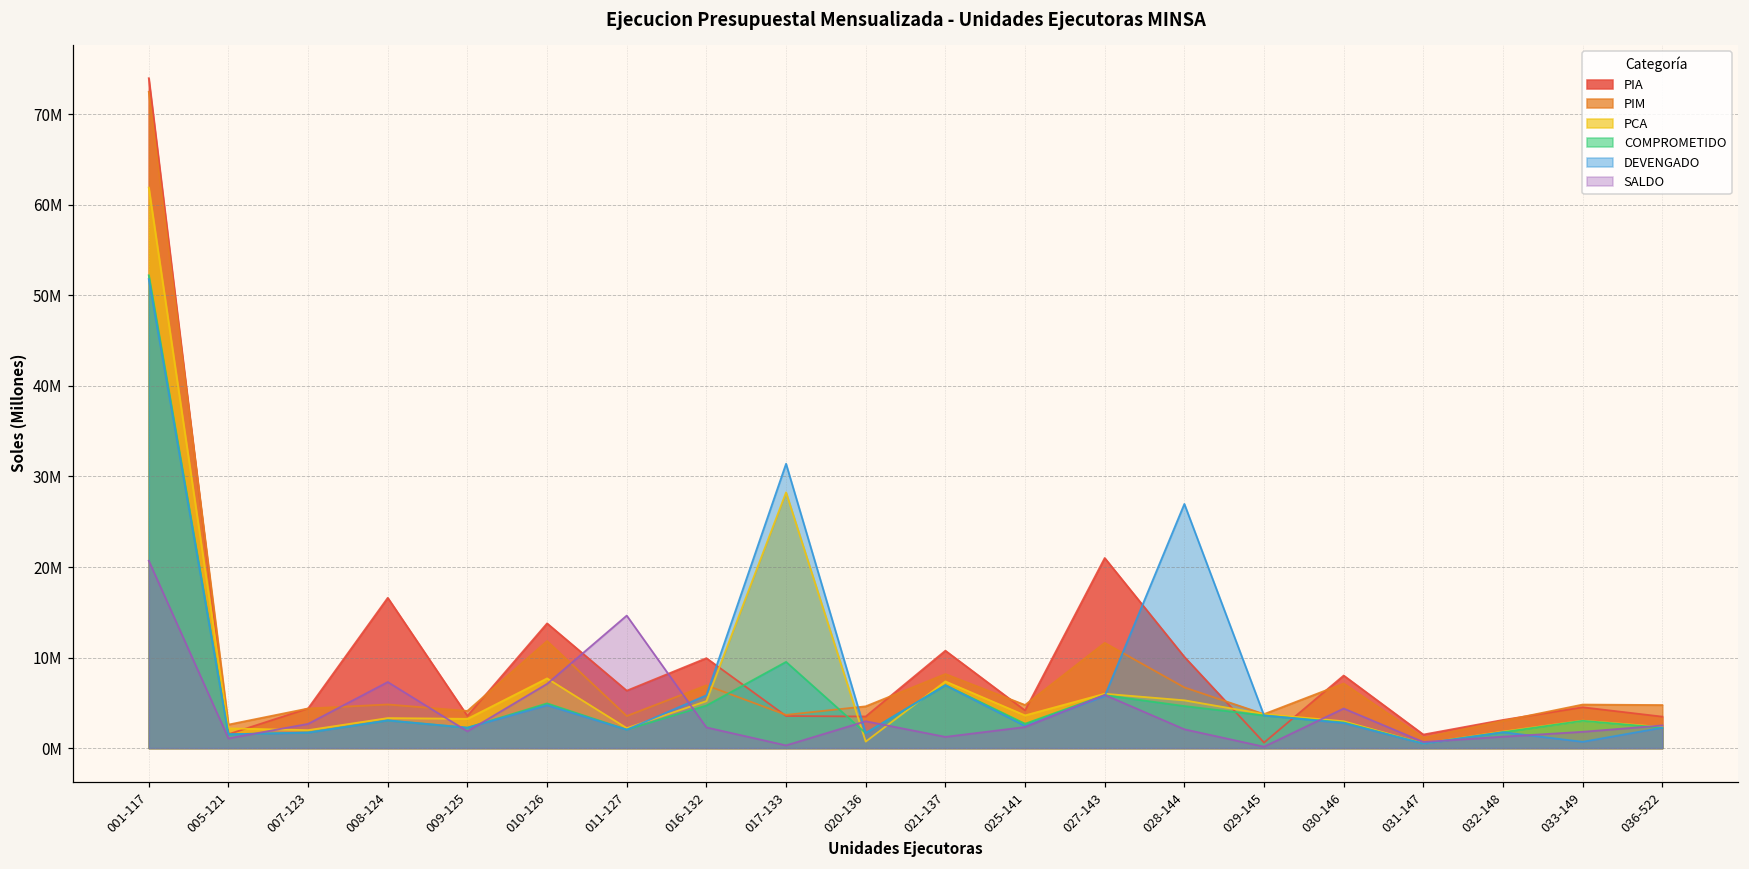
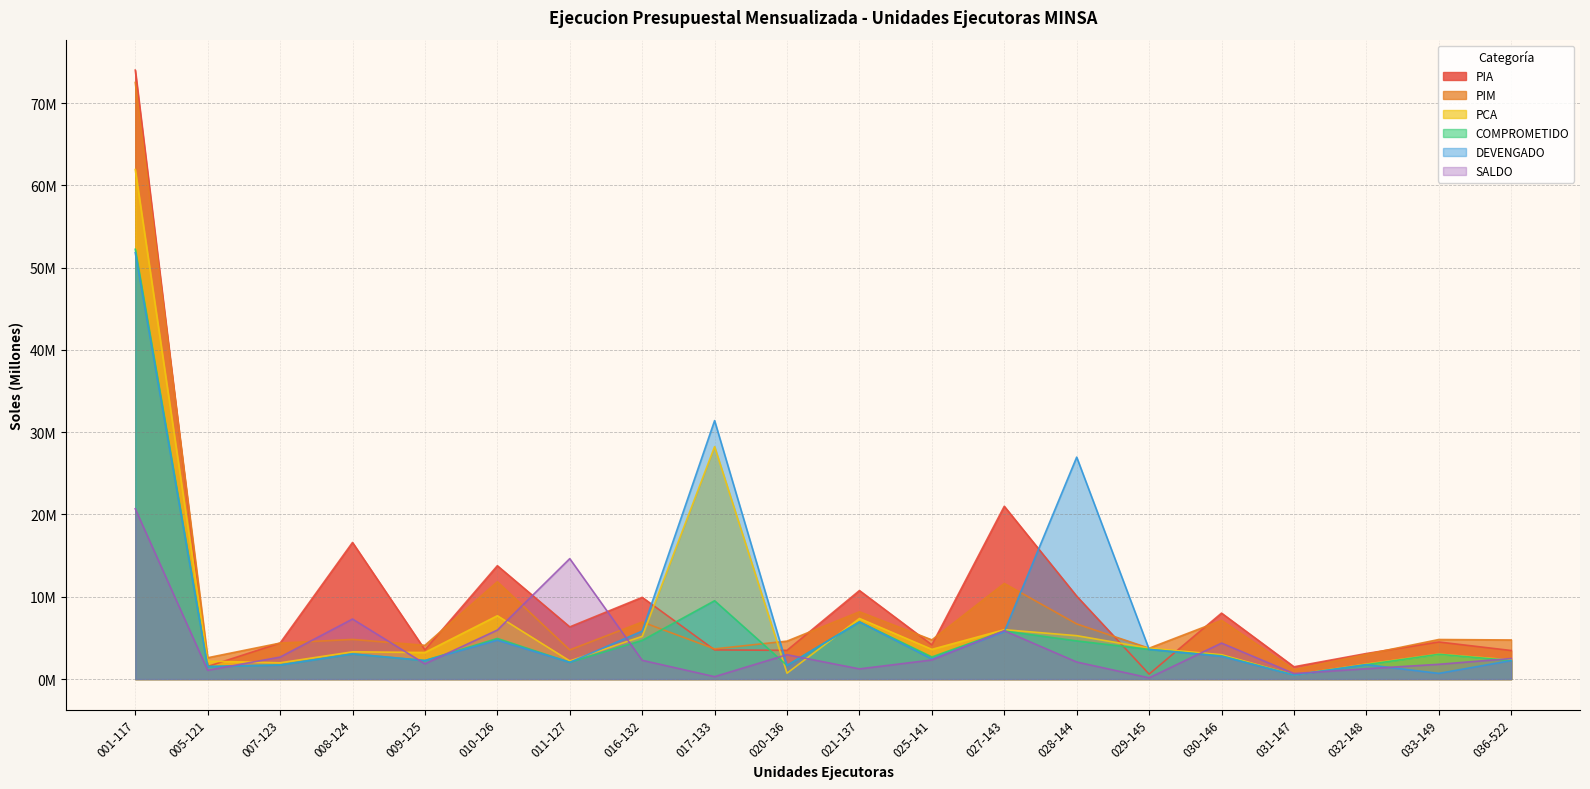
SALDO, 010-126: 7000000 -> 6000000
